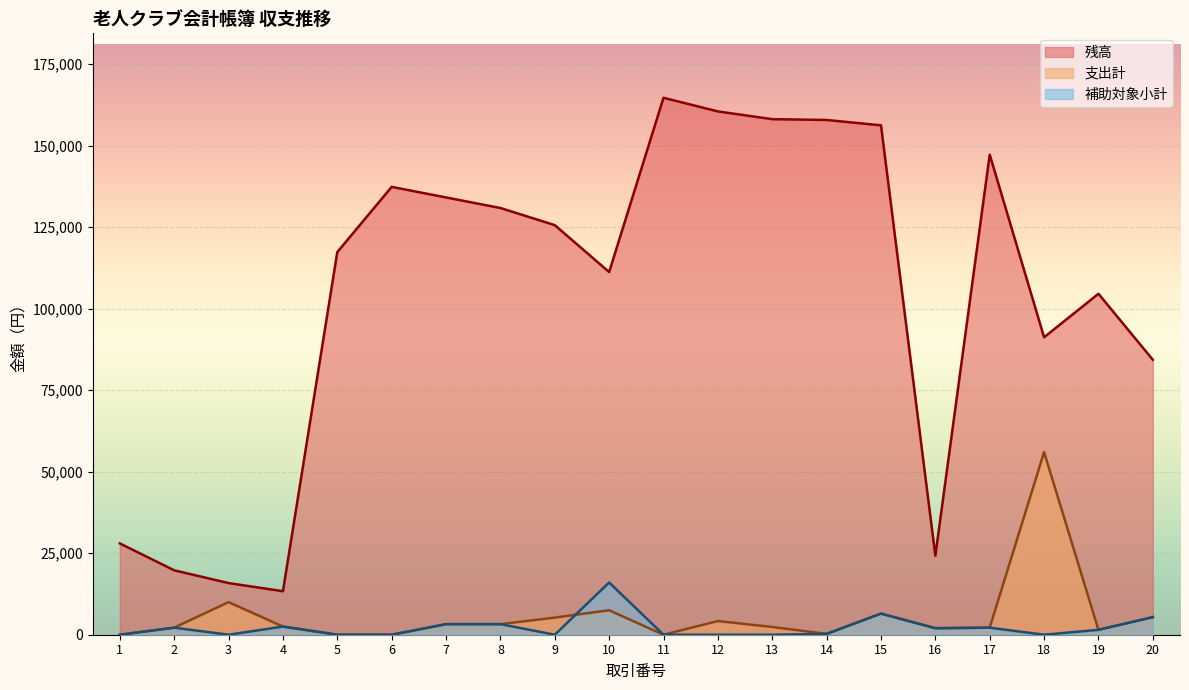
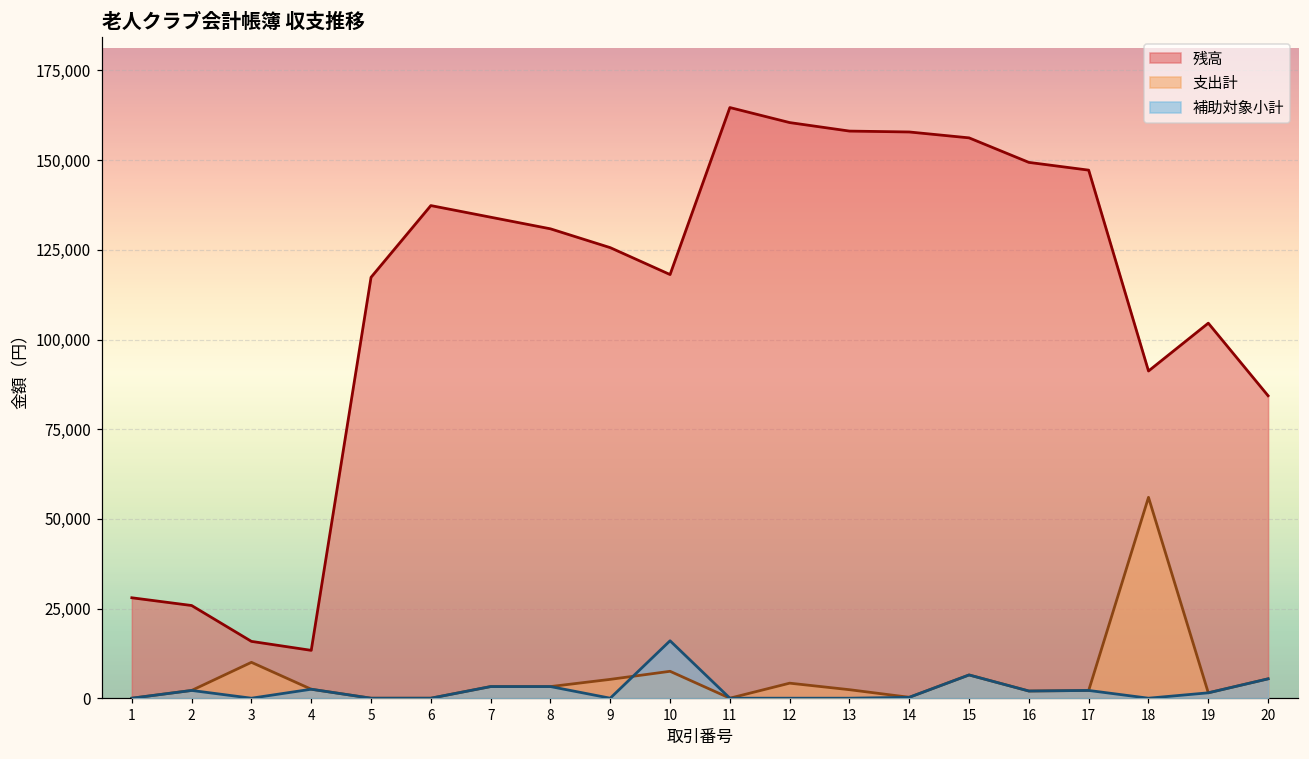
残高, 2: 20,000 -> 26,000
残高, 10: 111,000 -> 118,000
残高, 16: 24,000 -> 149,000
